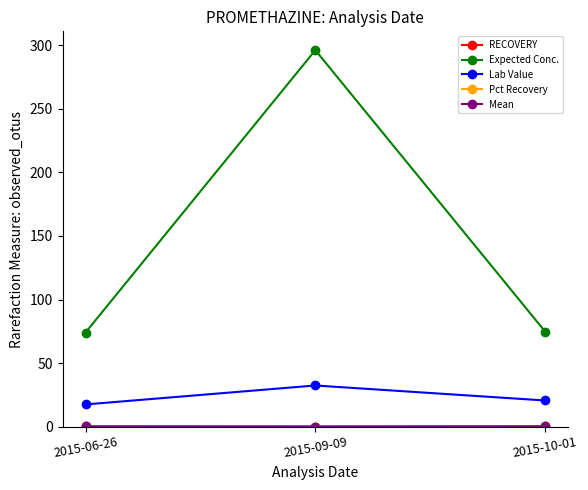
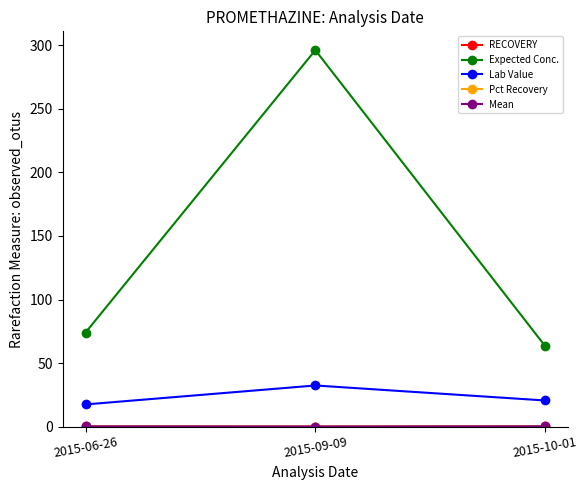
Expected Conc., 2015-10-01: 75 -> 63
